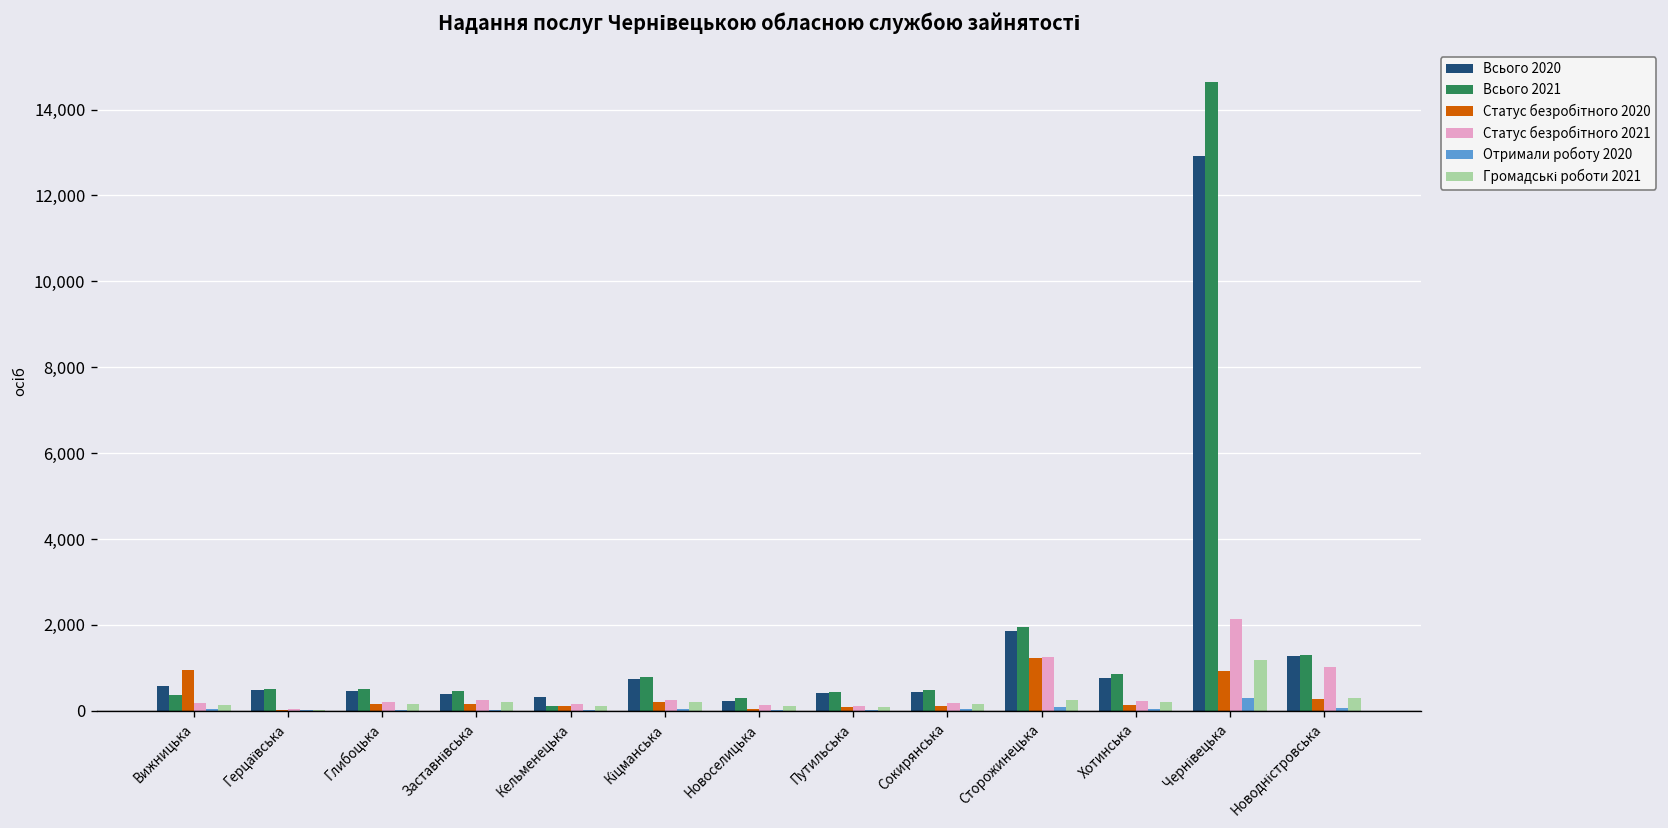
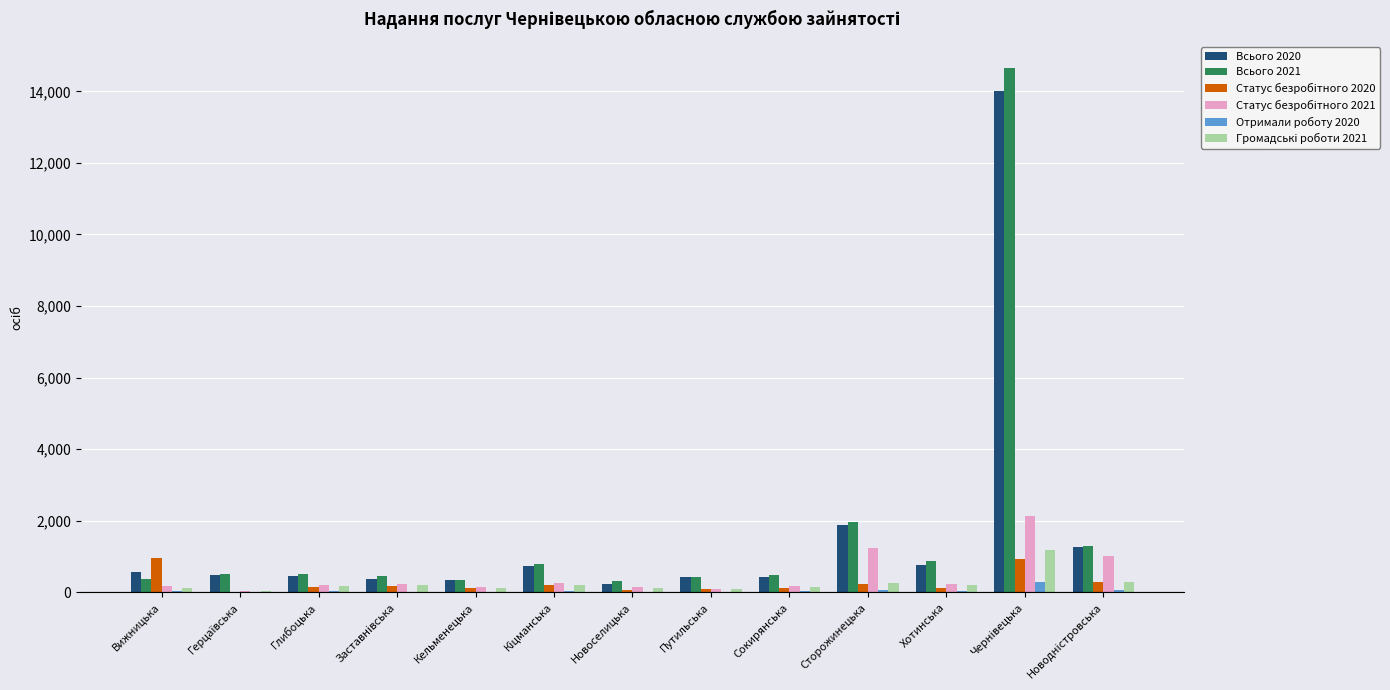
Всього 2021, Кельменецька: 100 -> 400
Статус безробітного 2020, Сторожинецька: 1,200 -> 200
Всього 2020, Чернівецька: 12,900 -> 14,000
